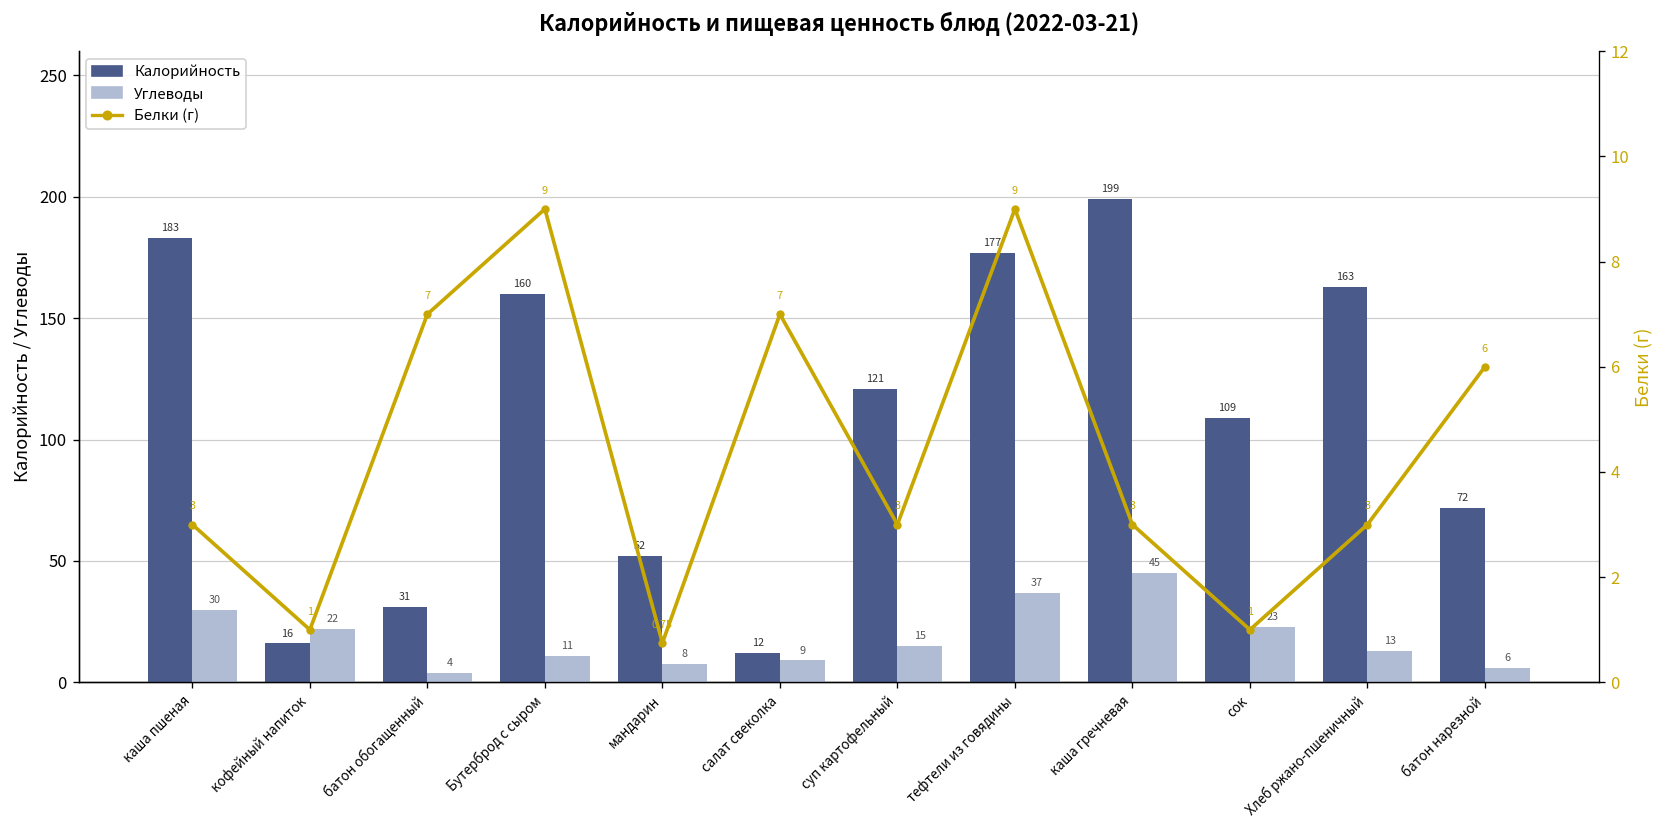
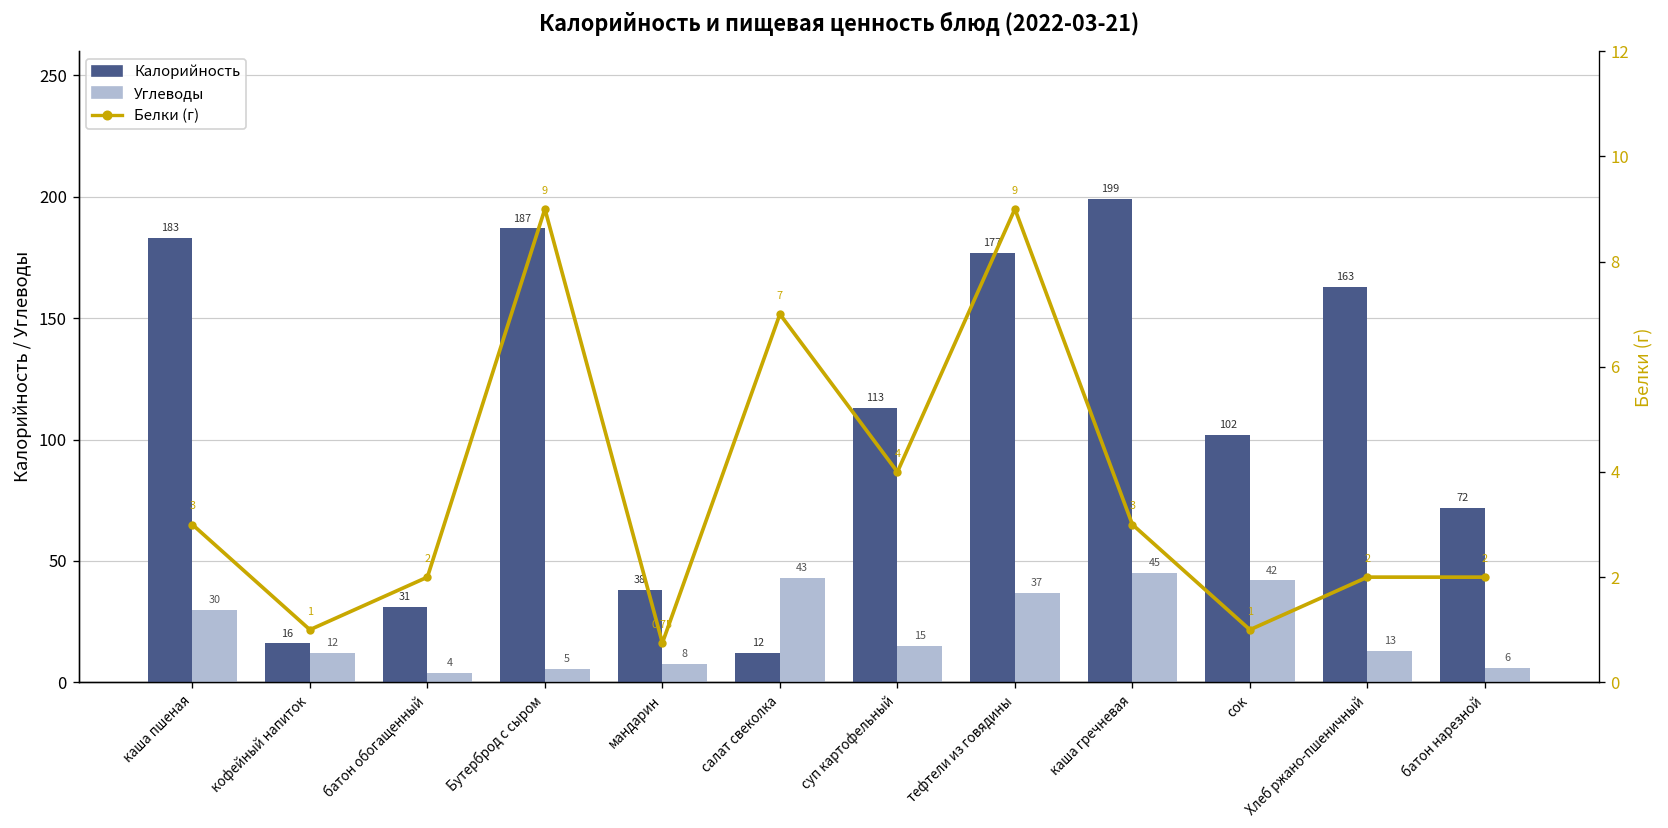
Углеводы, кофейный напиток: 22 -> 12
Калорийность, Бутерброд с сыром: 160 -> 187
Углеводы, Бутерброд с сыром: 11 -> 5
Калорийность, мандарин: 52 -> 38
Углеводы, салат свеколка: 9 -> 43
Калорийность, суп картофельный: 121 -> 113
Калорийность, сок: 109 -> 102
Углеводы, сок: 23 -> 42
Белки (г), батон обогащенный: 7 -> 2
Белки (г), суп картофельный: 3 -> 4
Белки (г), Хлеб ржано-пшеничный: 3 -> 2
Белки (г), батон нарезной: 6 -> 2
